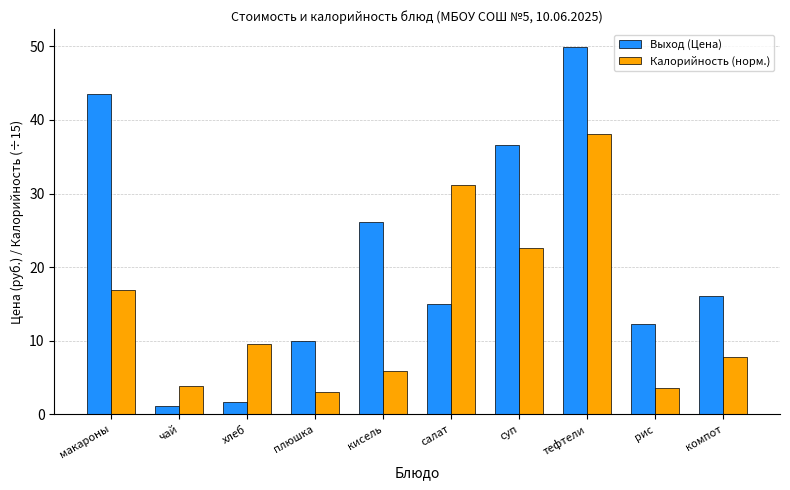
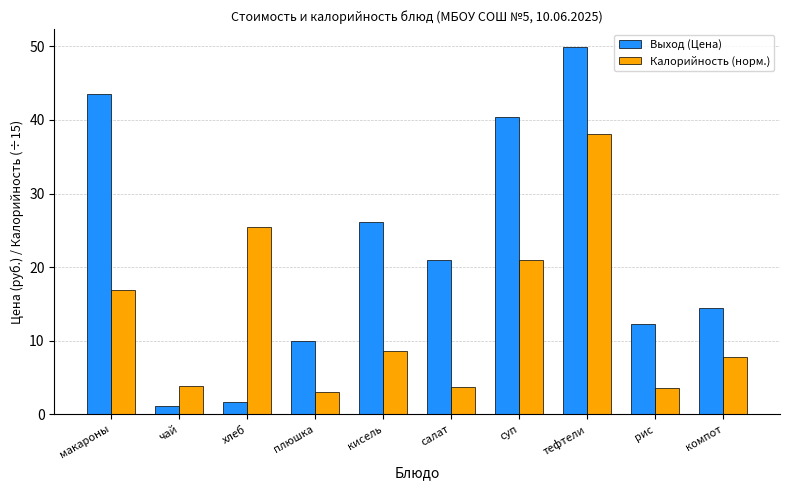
Калорийность (норм.), хлеб: 10 -> 25
Калорийность (норм.), кисель: 6 -> 9
Выход (Цена), салат: 15 -> 21
Калорийность (норм.), салат: 31 -> 4
Выход (Цена), суп: 37 -> 40
Калорийность (норм.), суп: 23 -> 21
Выход (Цена), компот: 16 -> 14
